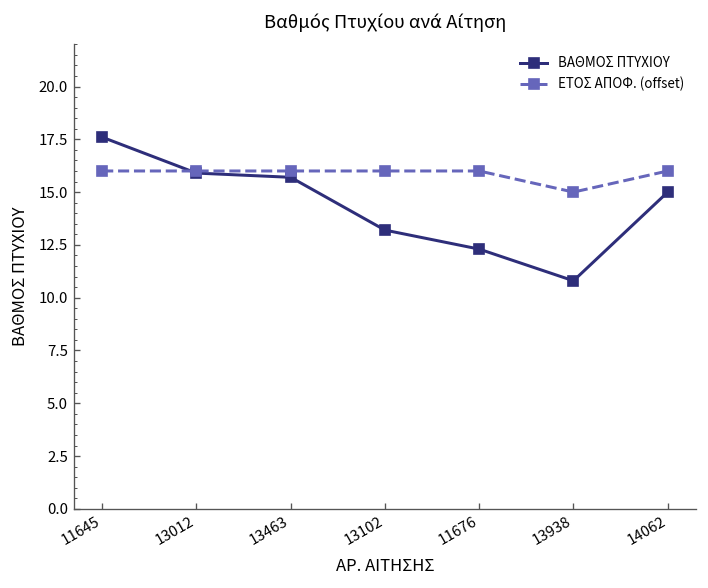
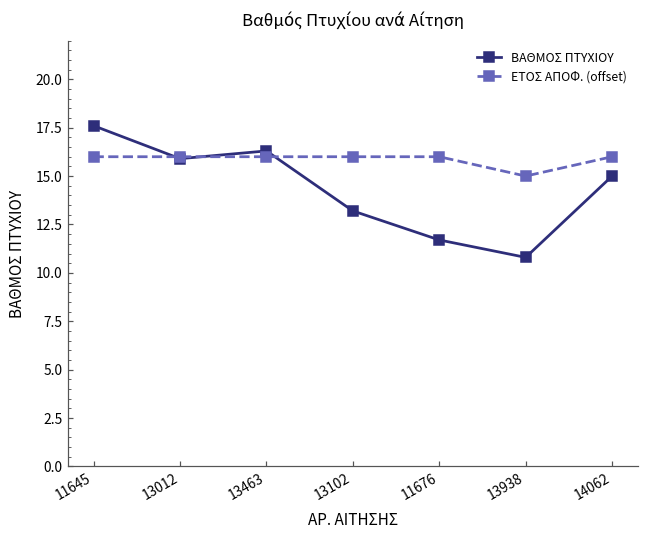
ΒΑΘΜΟΣ ΠΤΥΧΙΟΥ, 13463: 15.7 -> 16.3
ΒΑΘΜΟΣ ΠΤΥΧΙΟΥ, 11676: 12.3 -> 11.7
